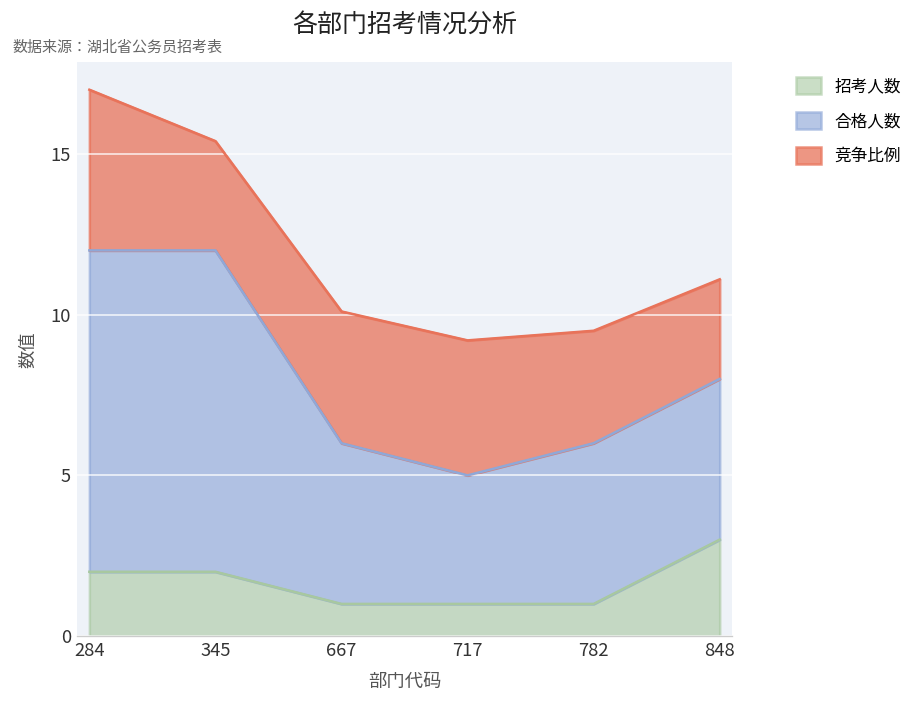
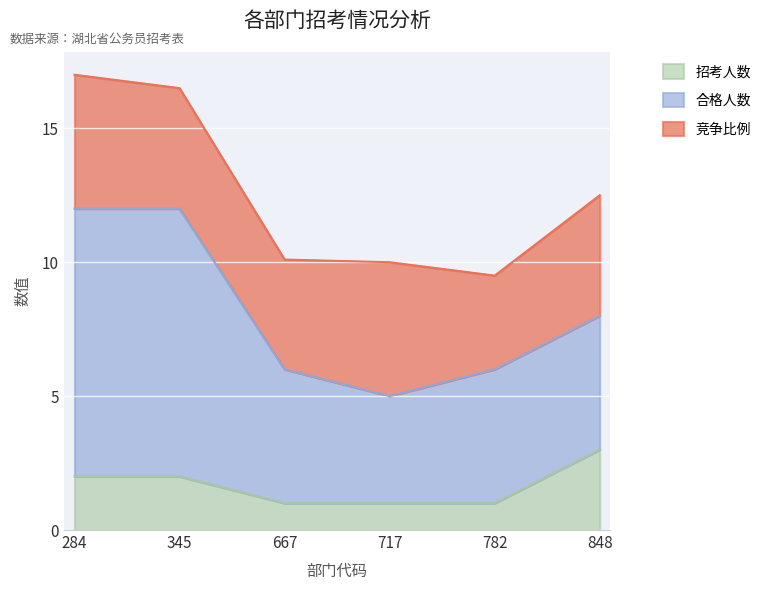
竞争比例, 345: 3.4 -> 4.5
竞争比例, 717: 4.2 -> 5.0
竞争比例, 848: 3.1 -> 4.5
